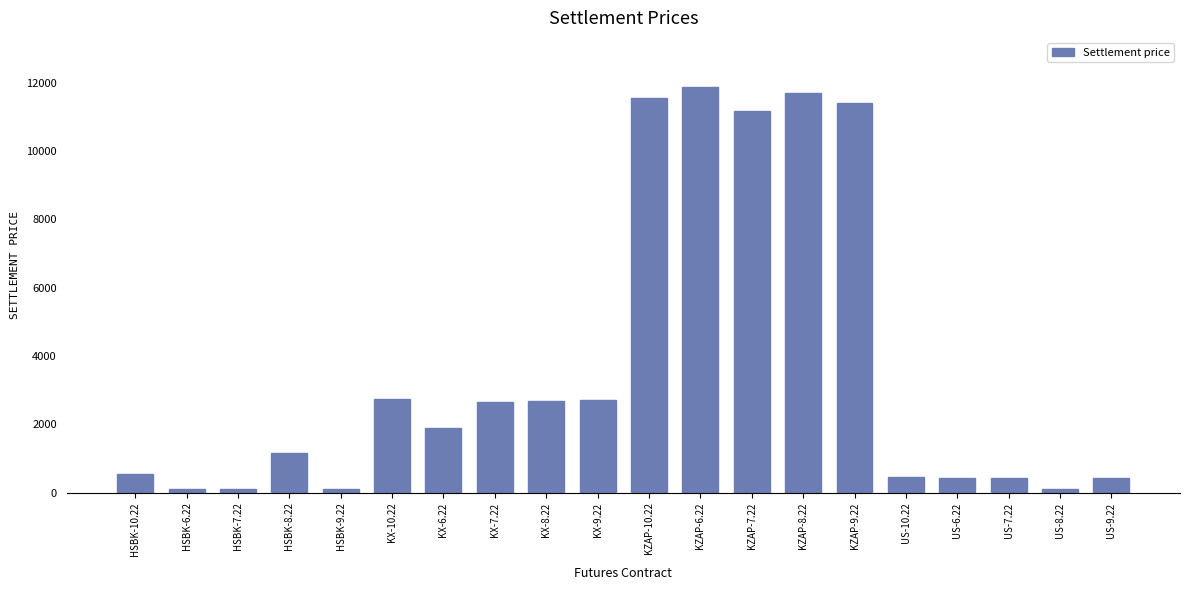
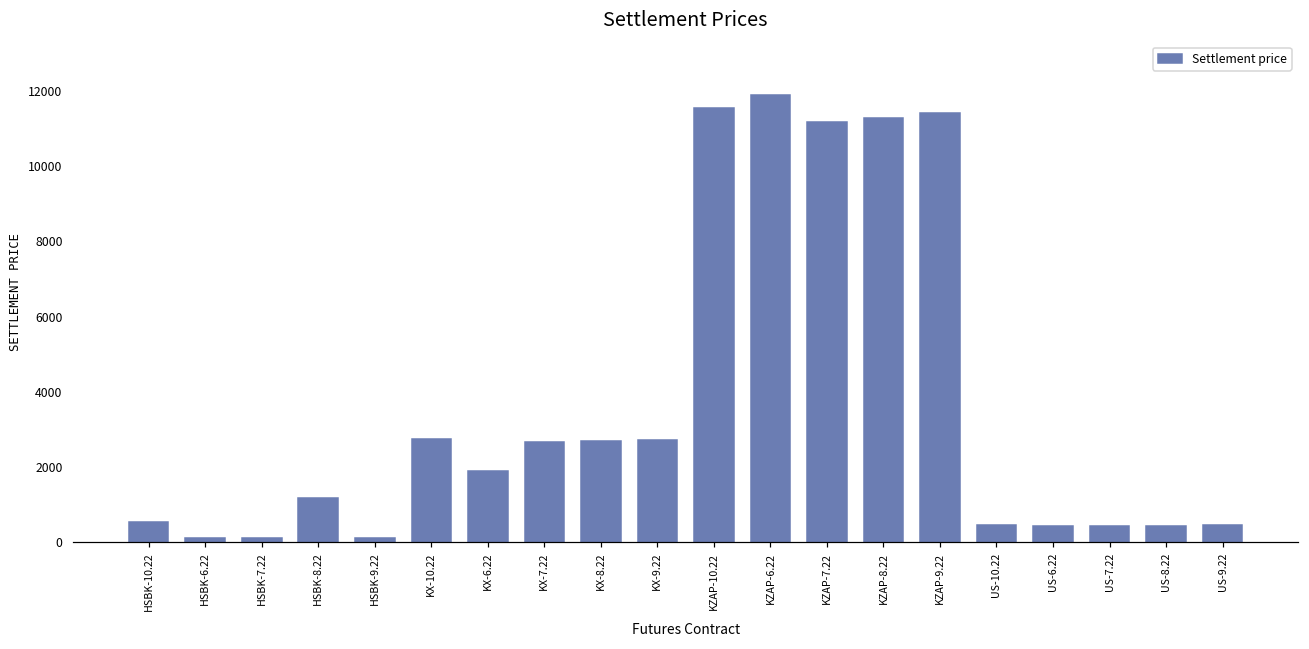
KZAP-8.22: 11700 -> 11300
US-8.22: 100 -> 400
